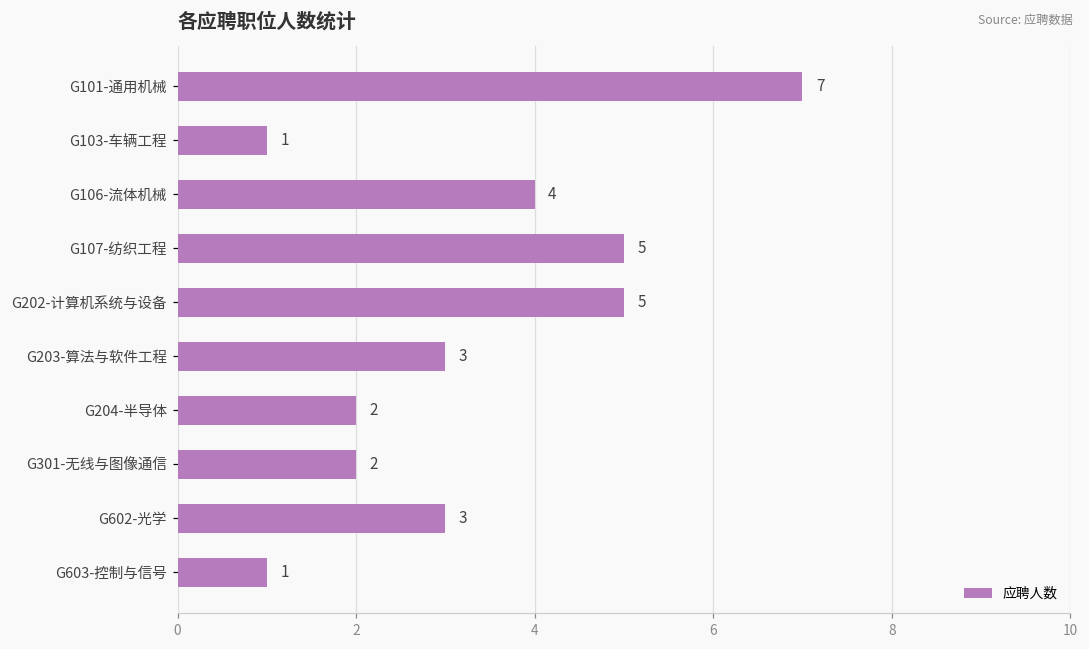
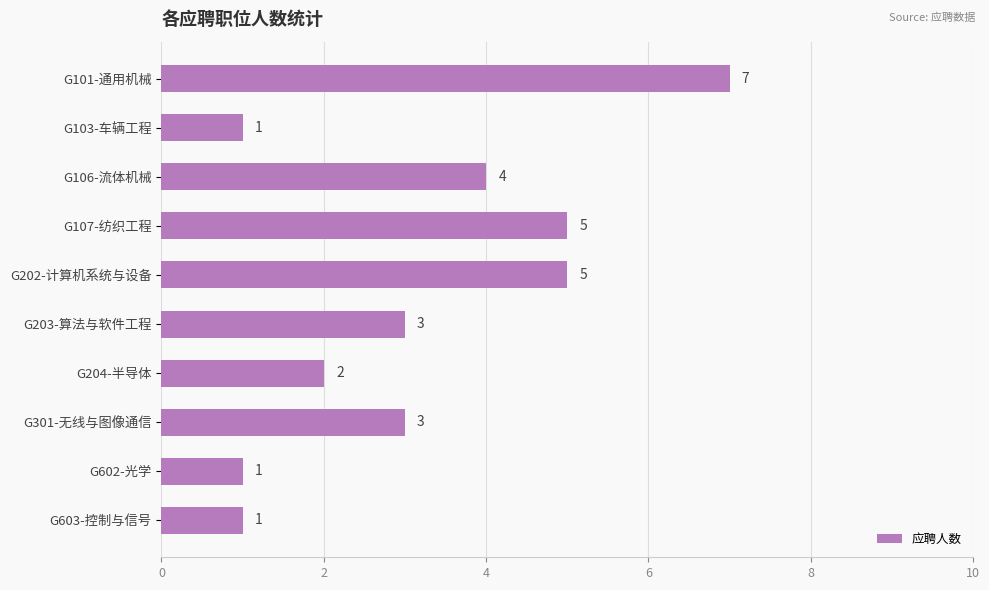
G301-无线与图像通信: 2 -> 3
G602-光学: 3 -> 1
